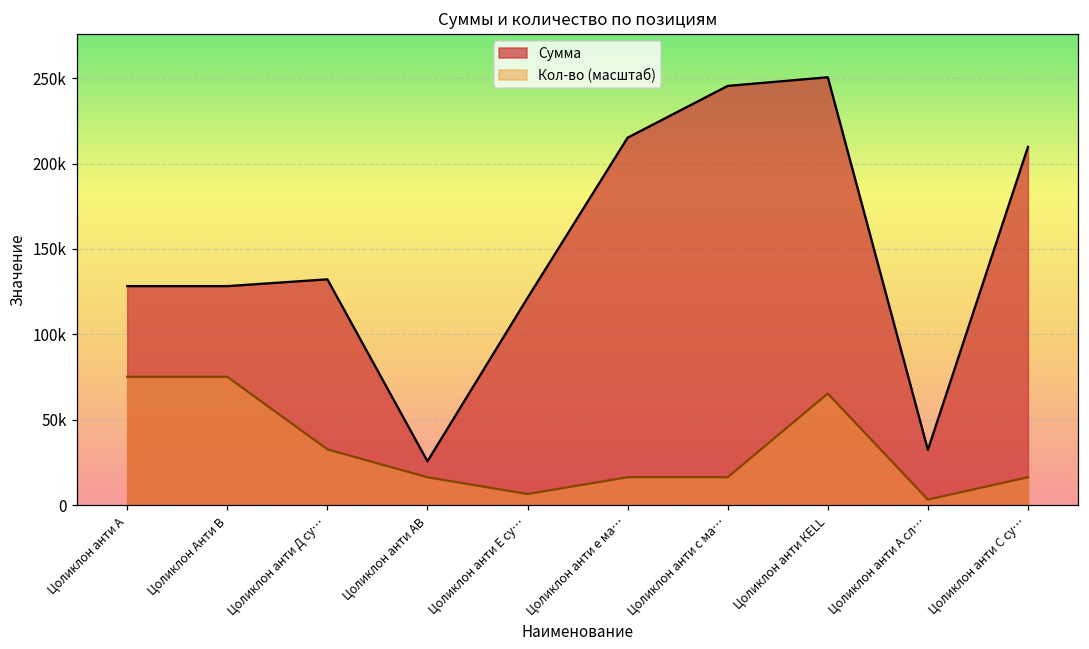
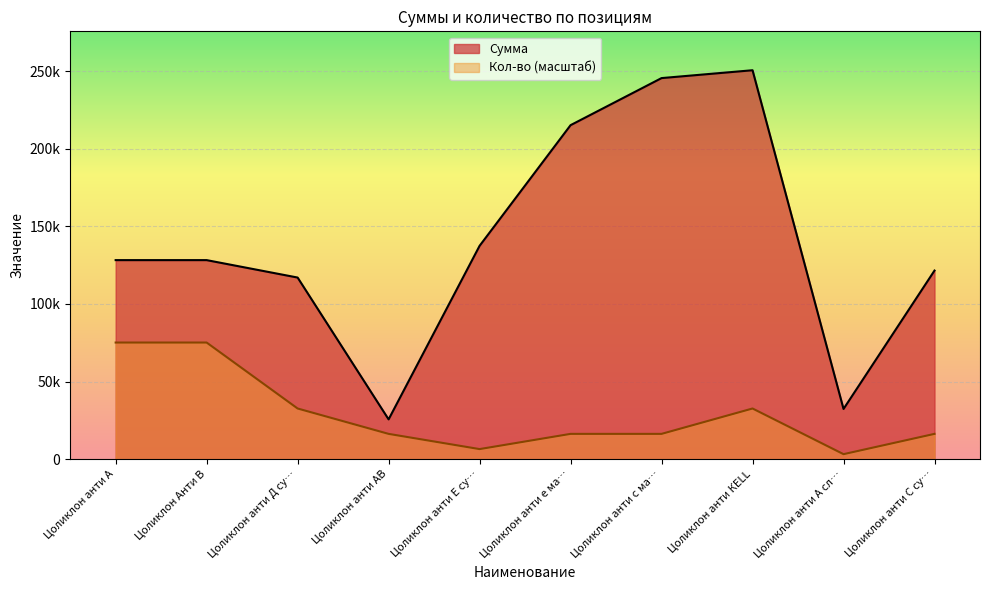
Сумма, Цоликлон анти Д су…: 132000 -> 117000
Сумма, Цоликлон анти Е су…: 121000 -> 137000
Кол-во (масштаб), Цоликлон анти КЕLL: 65000 -> 33000
Сумма, Цоликлон анти С су…: 210000 -> 122000
